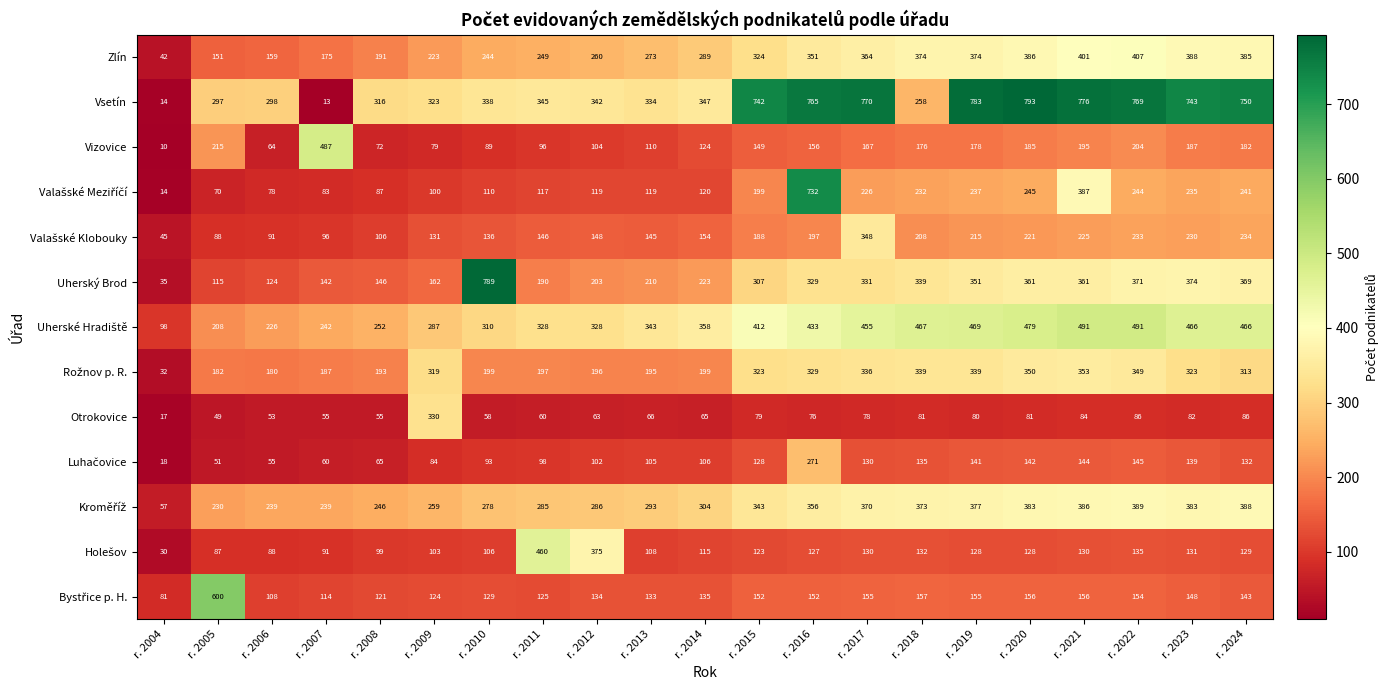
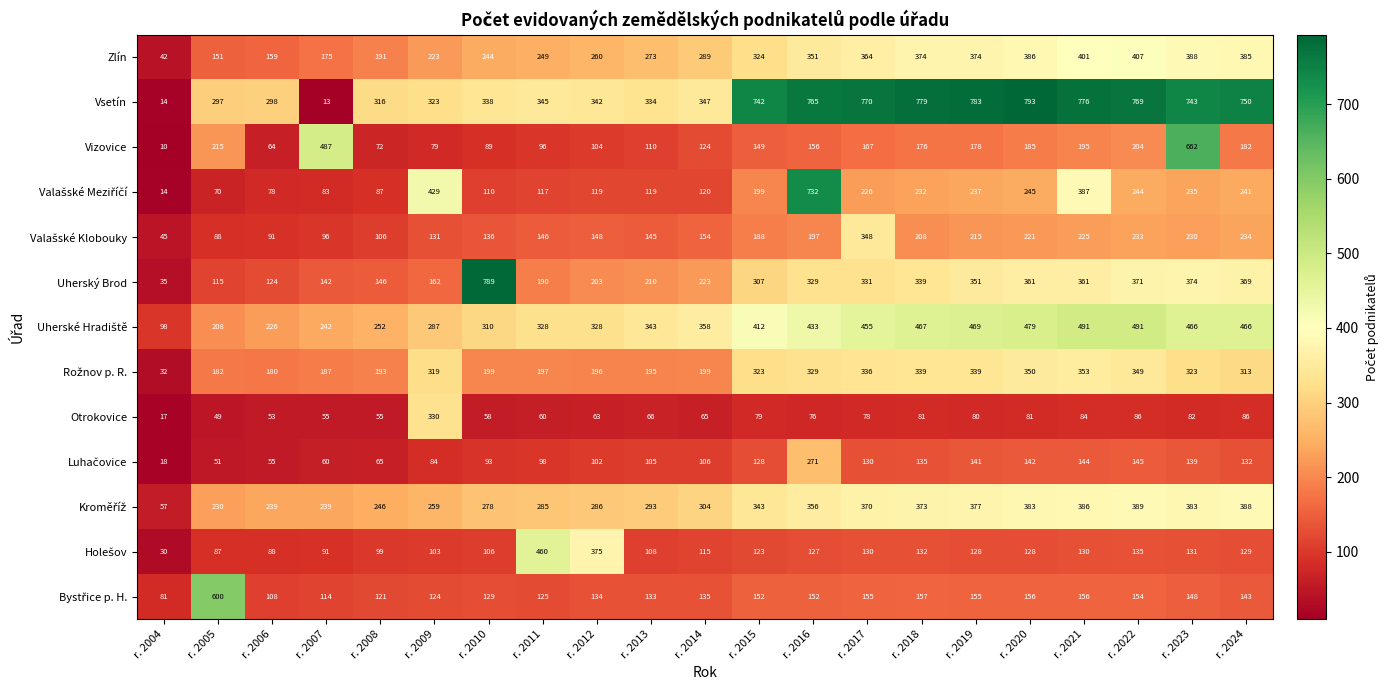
Vsetín, r. 2018: 258 -> 779
Vizovice, r. 2023: 187 -> 662
Valašské Meziříčí, r. 2009: 100 -> 429
